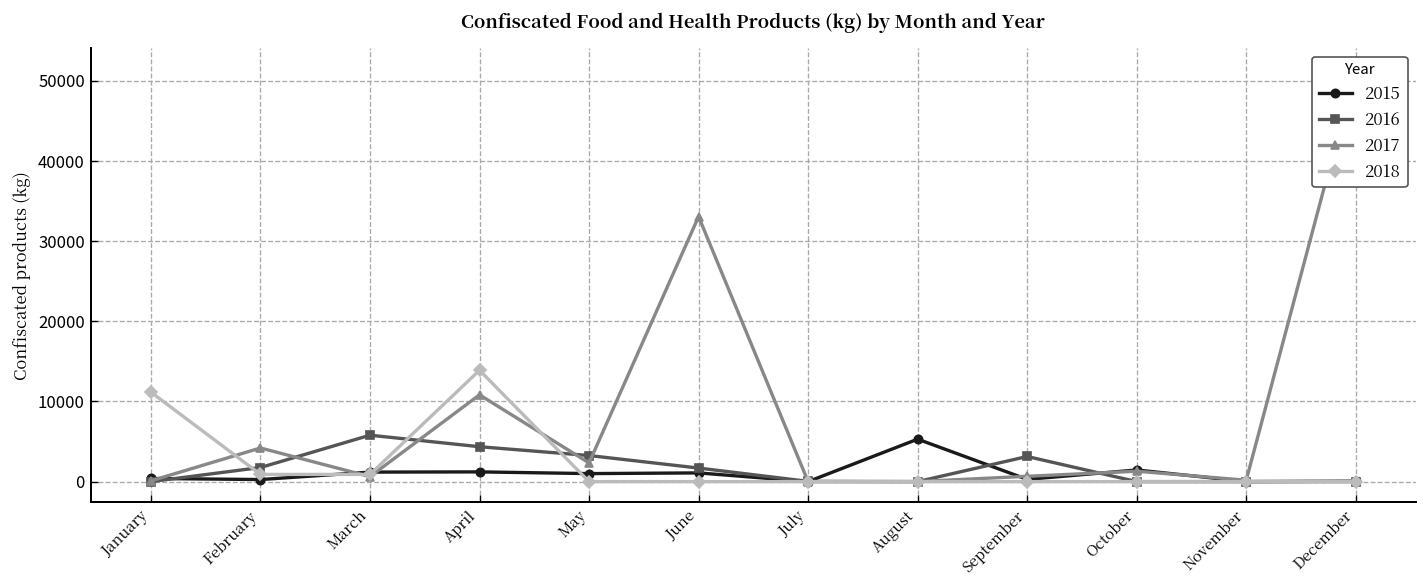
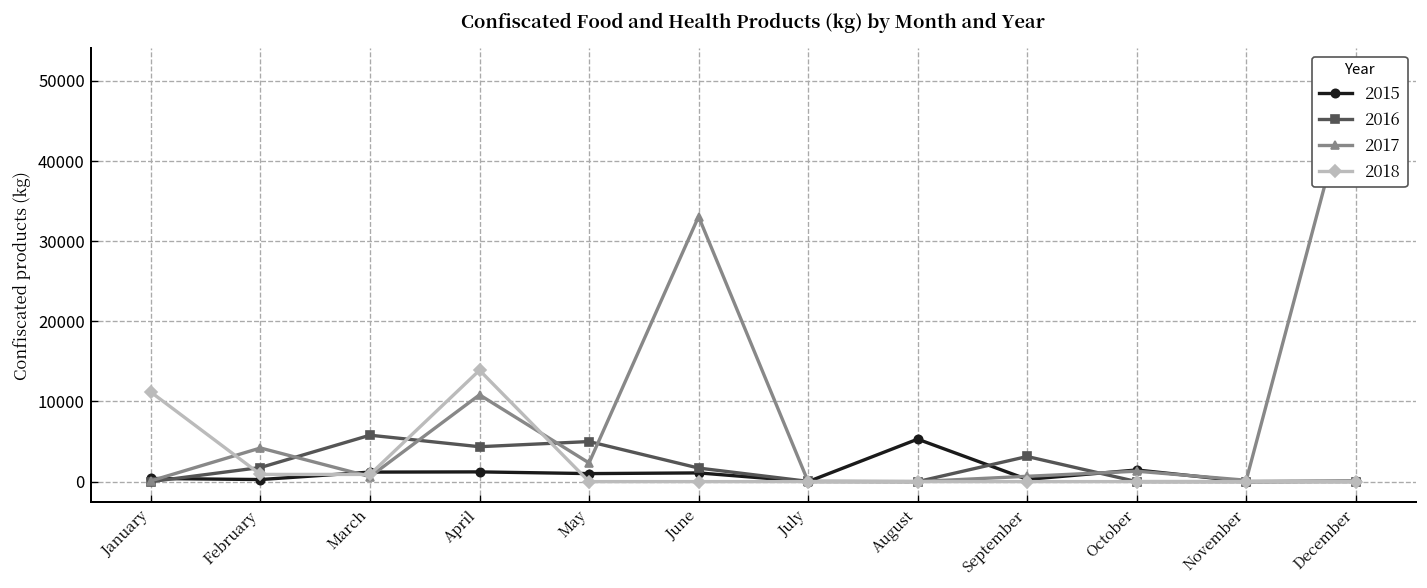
2016, May: 3000 -> 5000
